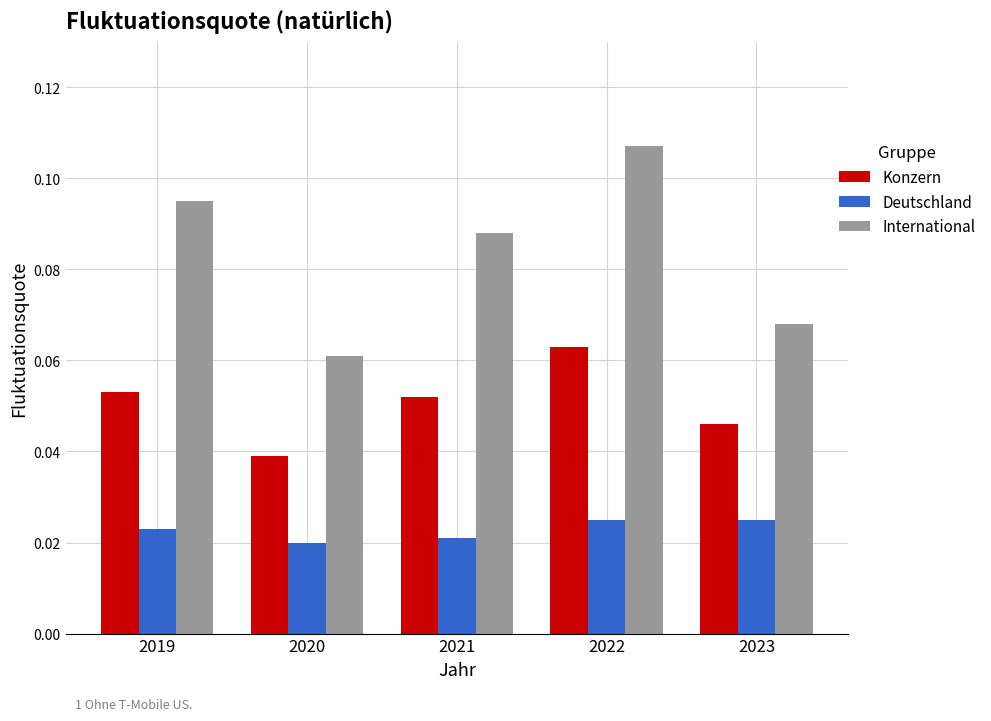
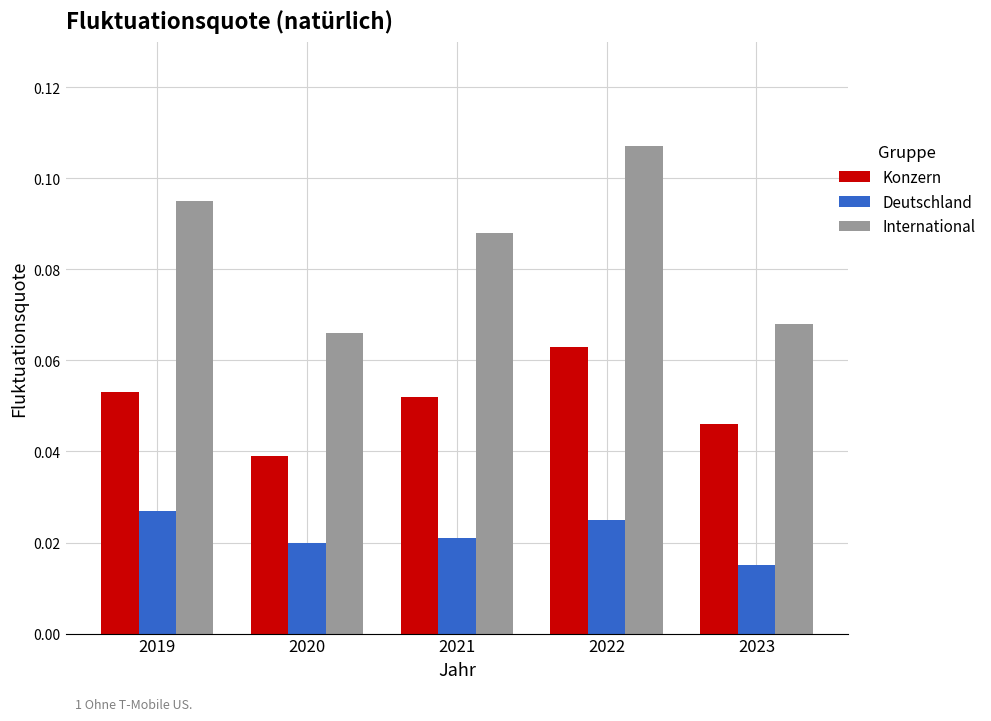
Deutschland, 2019: 0.023 -> 0.027
International, 2020: 0.061 -> 0.066
Deutschland, 2023: 0.025 -> 0.015
